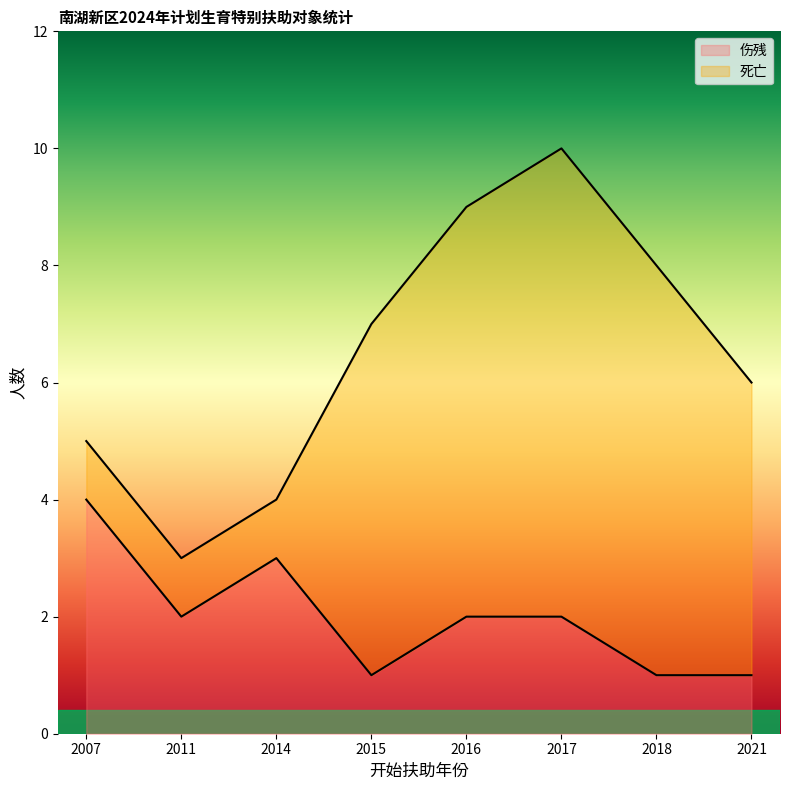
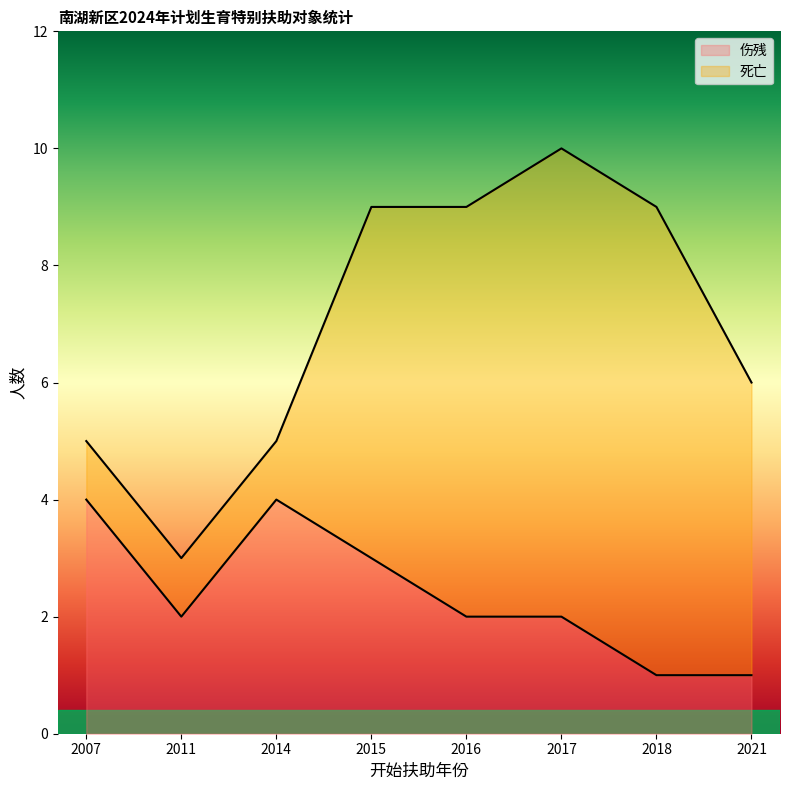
伤残, 2014: 3 -> 4
伤残, 2015: 1 -> 3
死亡, 2018: 7 -> 8
